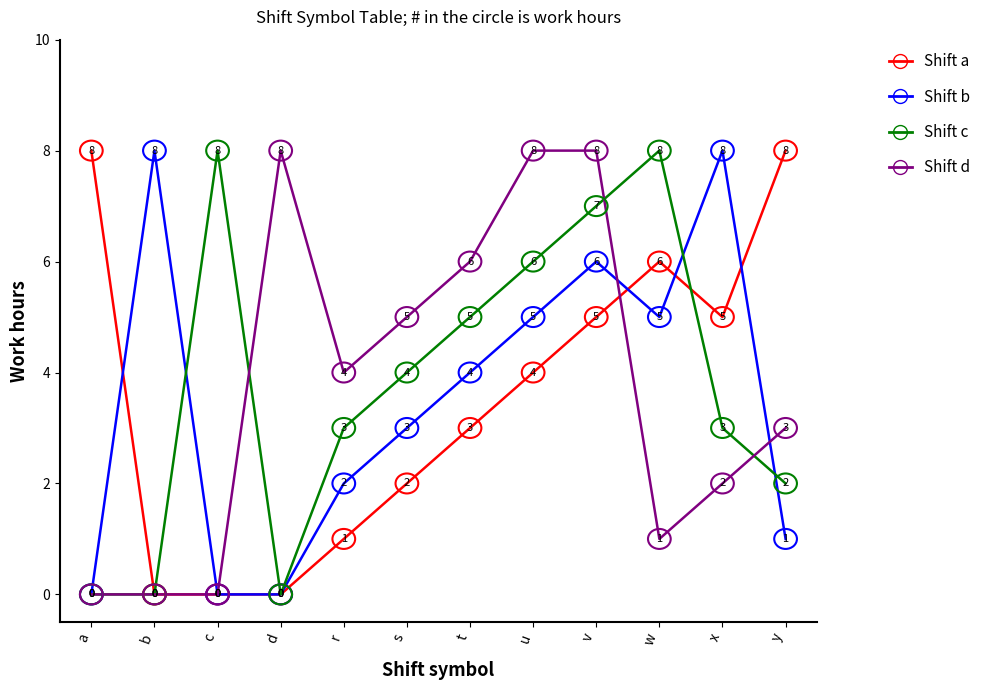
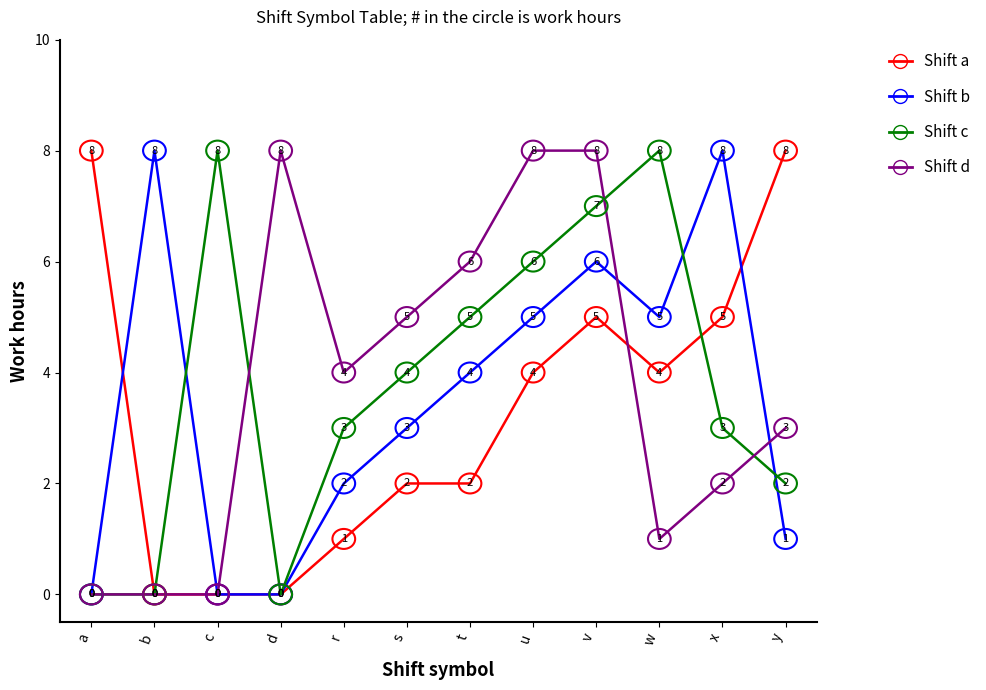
Shift a, t: 3 -> 2
Shift a, w: 6 -> 4
